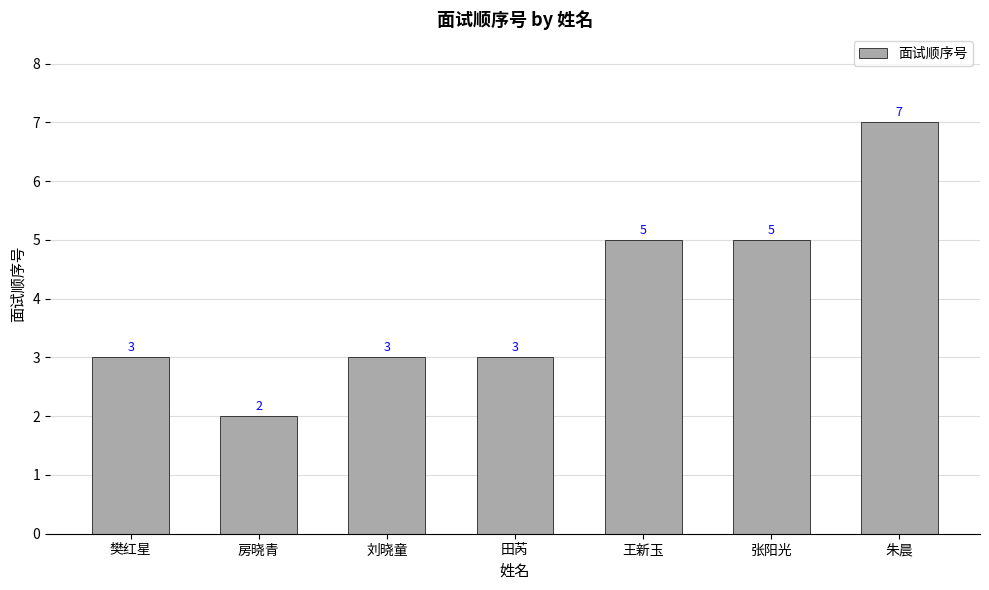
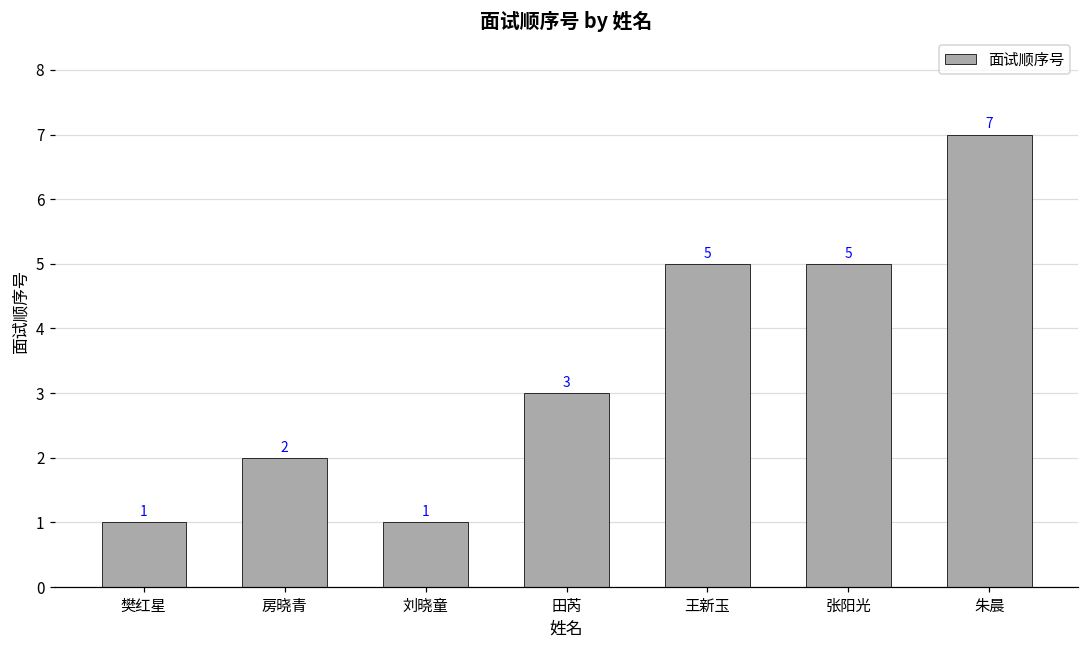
樊红星: 3 -> 1
刘晓童: 3 -> 1
